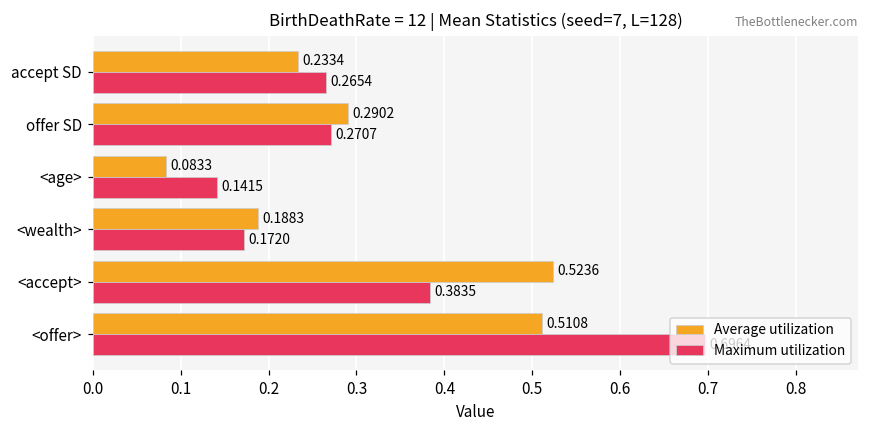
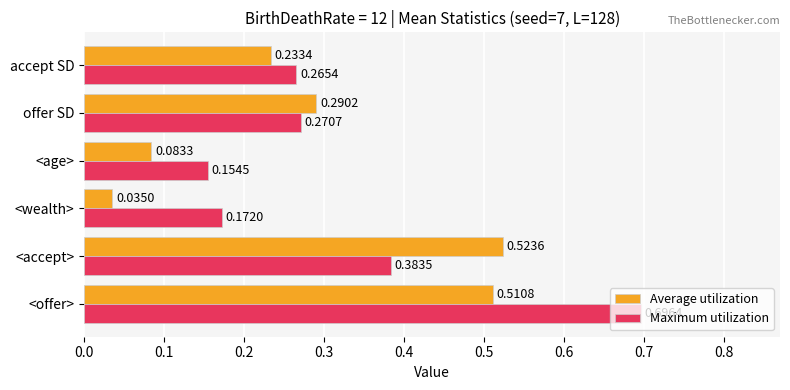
Maximum utilization, <age>: 0.1415 -> 0.1545
Average utilization, <wealth>: 0.1883 -> 0.0350
